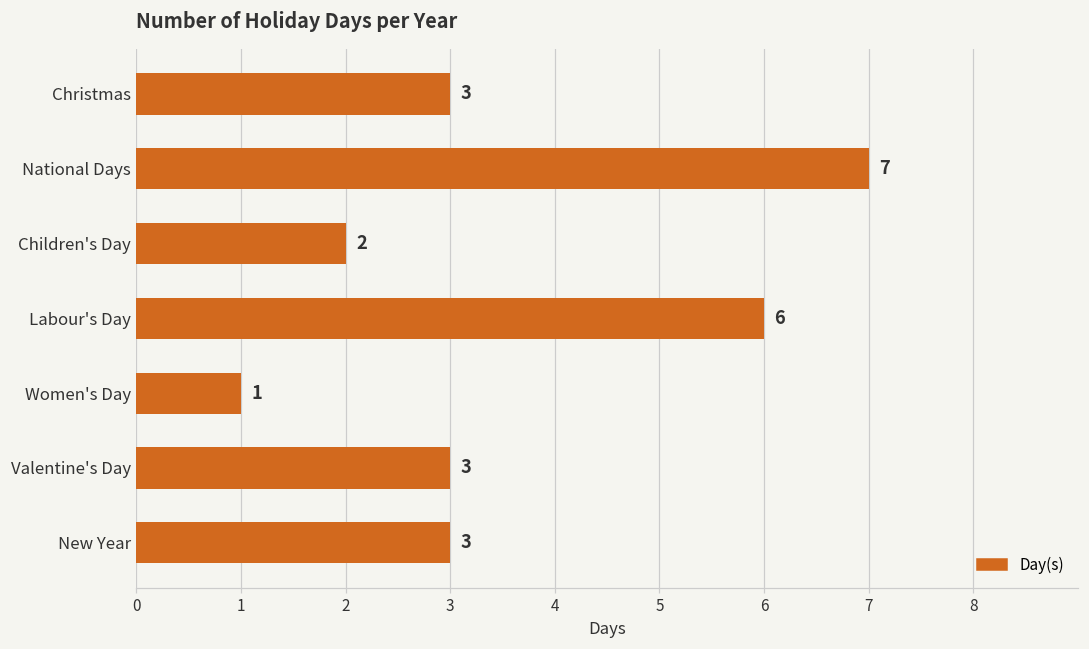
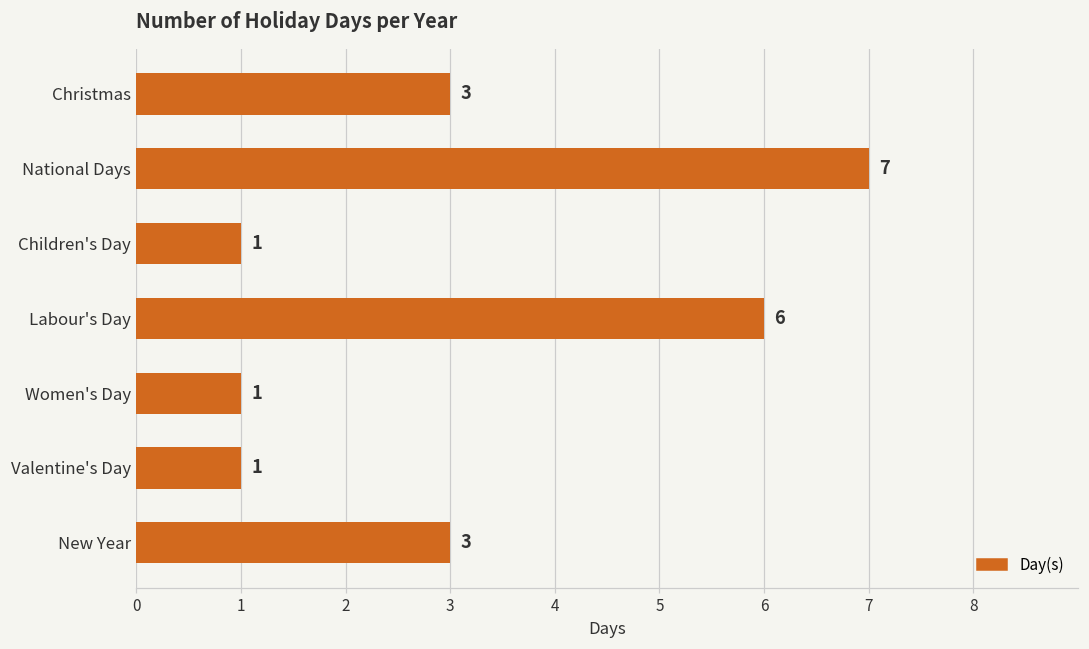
Children's Day: 2 -> 1
Valentine's Day: 3 -> 1
